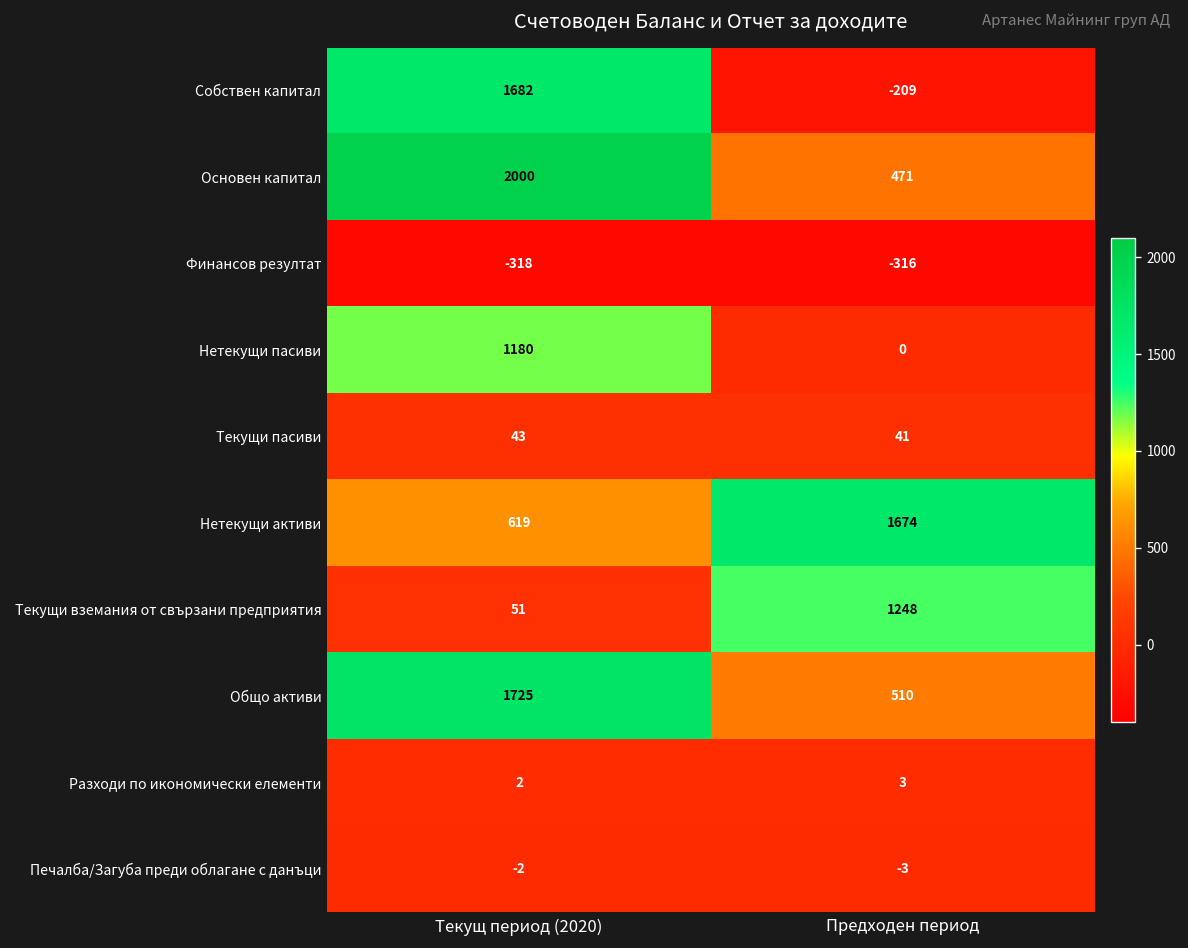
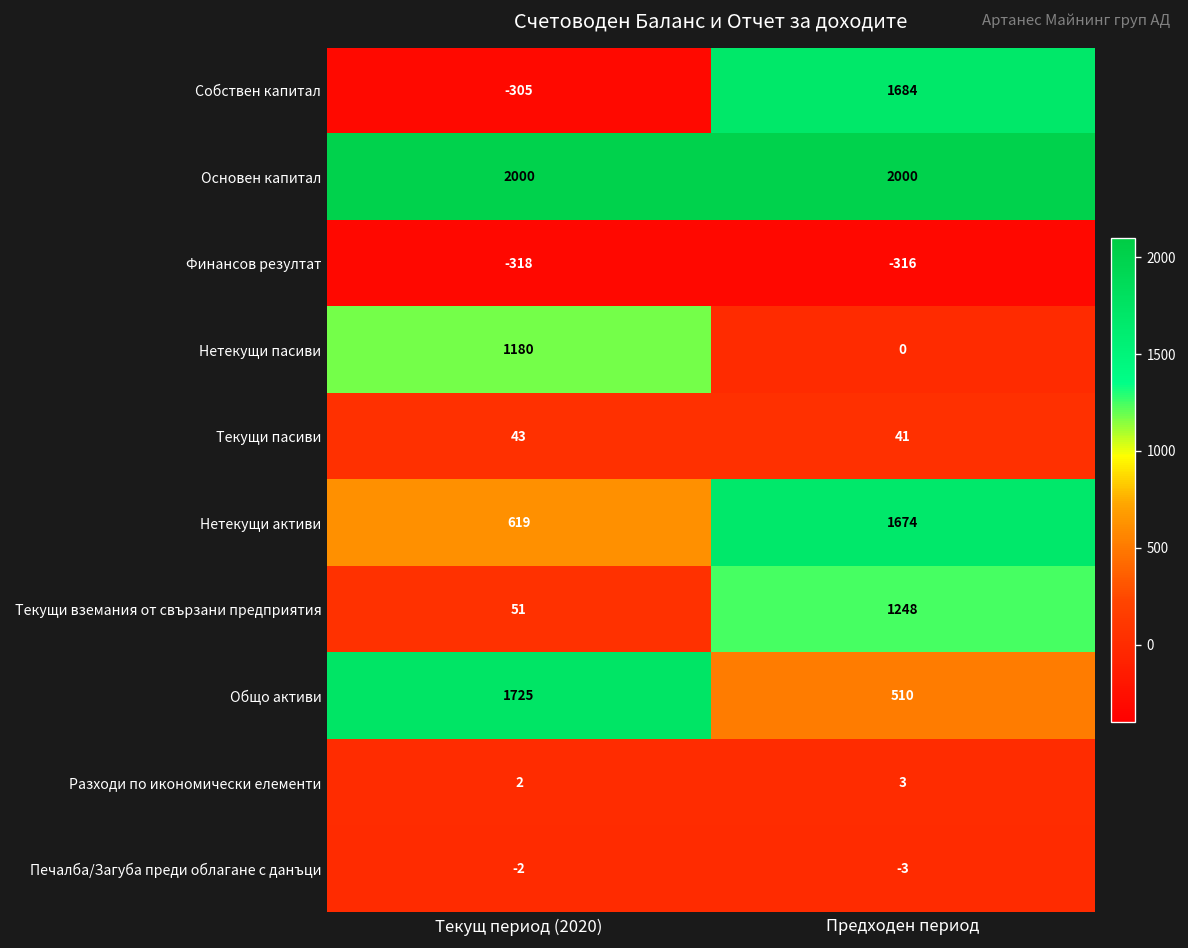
Собствен капитал, Текущ период (2020): 1682 -> -305
Собствен капитал, Предходен период: -209 -> 1684
Основен капитал, Предходен период: 471 -> 2000
